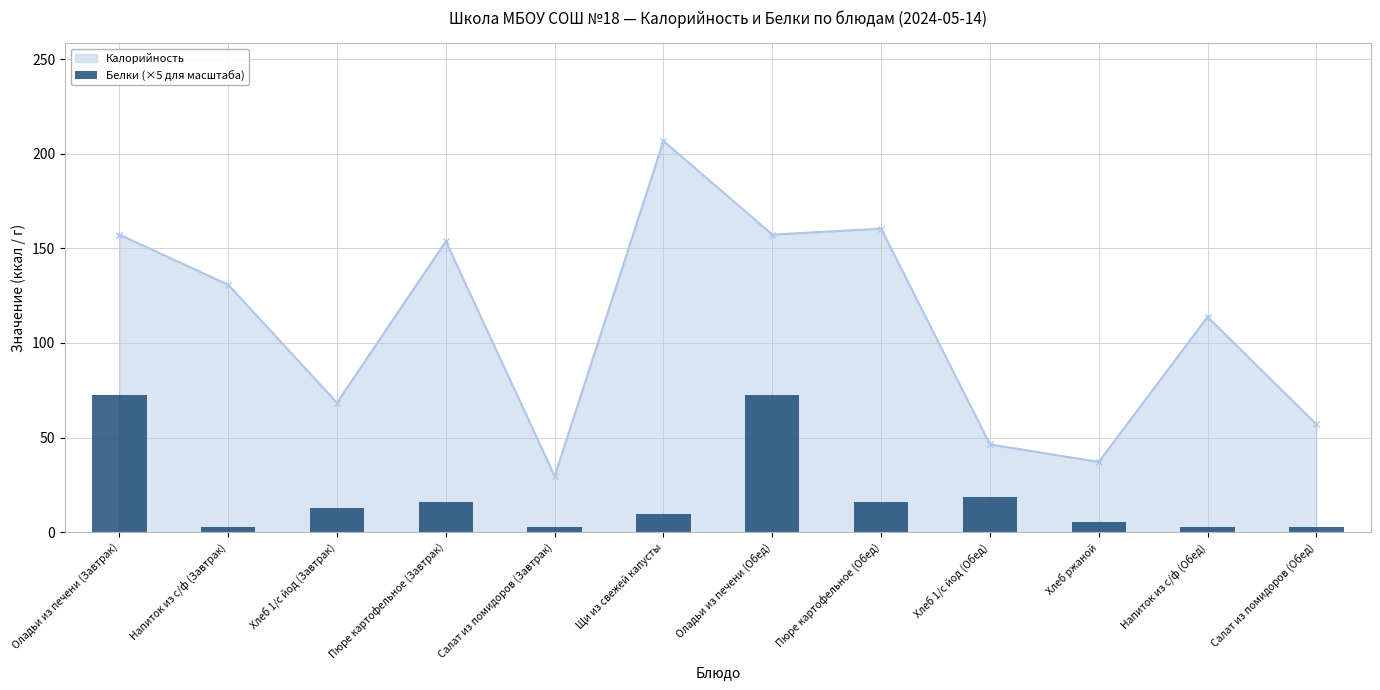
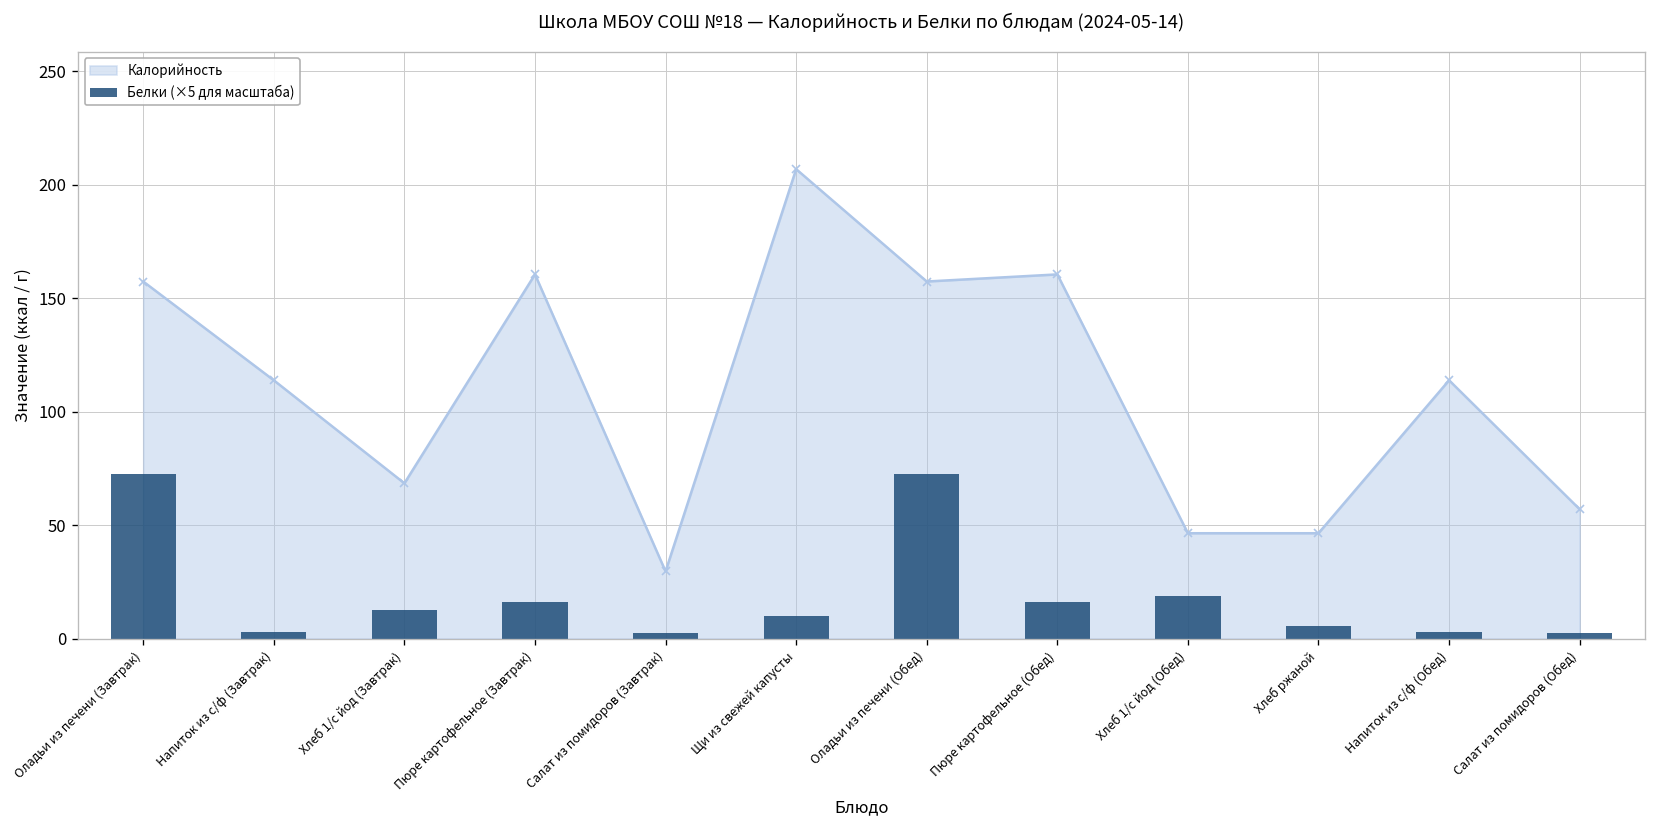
Калорийность, Напиток из с/ф (Завтрак): 131 -> 114
Калорийность, Пюре картофельное (Завтрак): 154 -> 160
Калорийность, Хлеб ржаной: 37 -> 46
